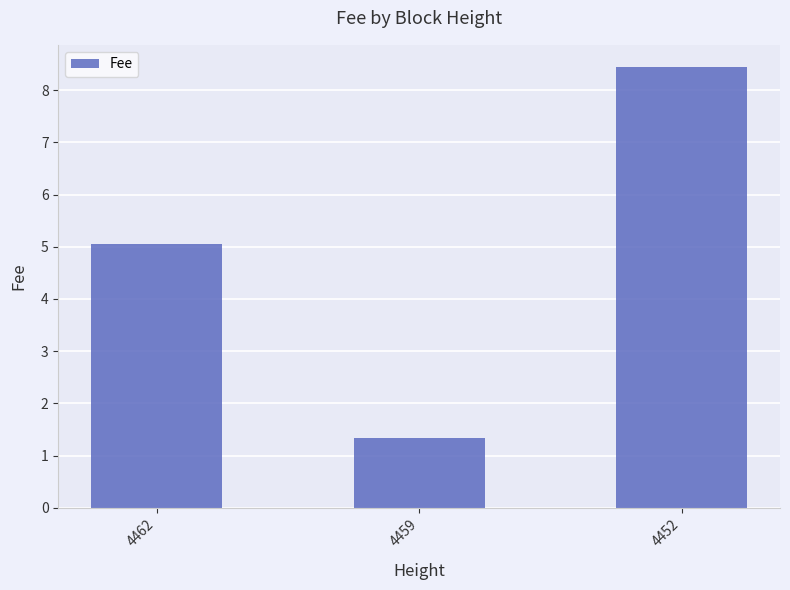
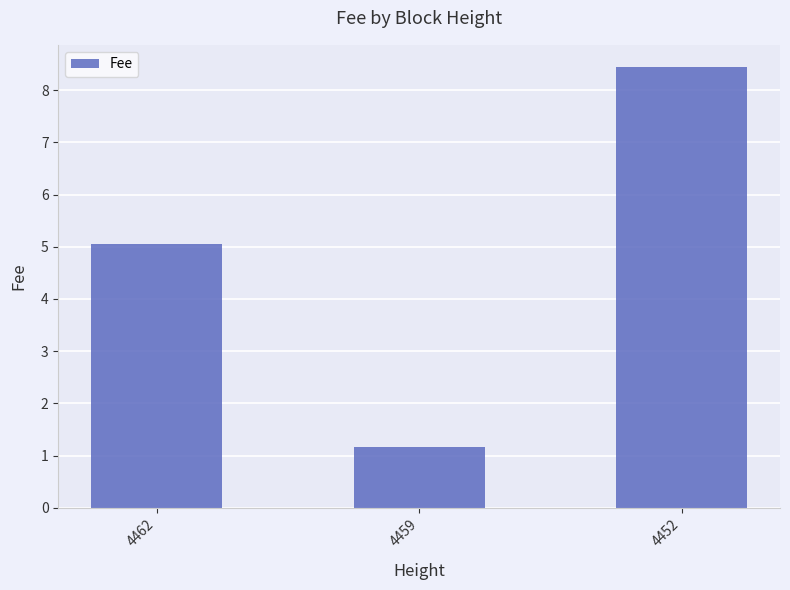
4459: 1.3 -> 1.2
